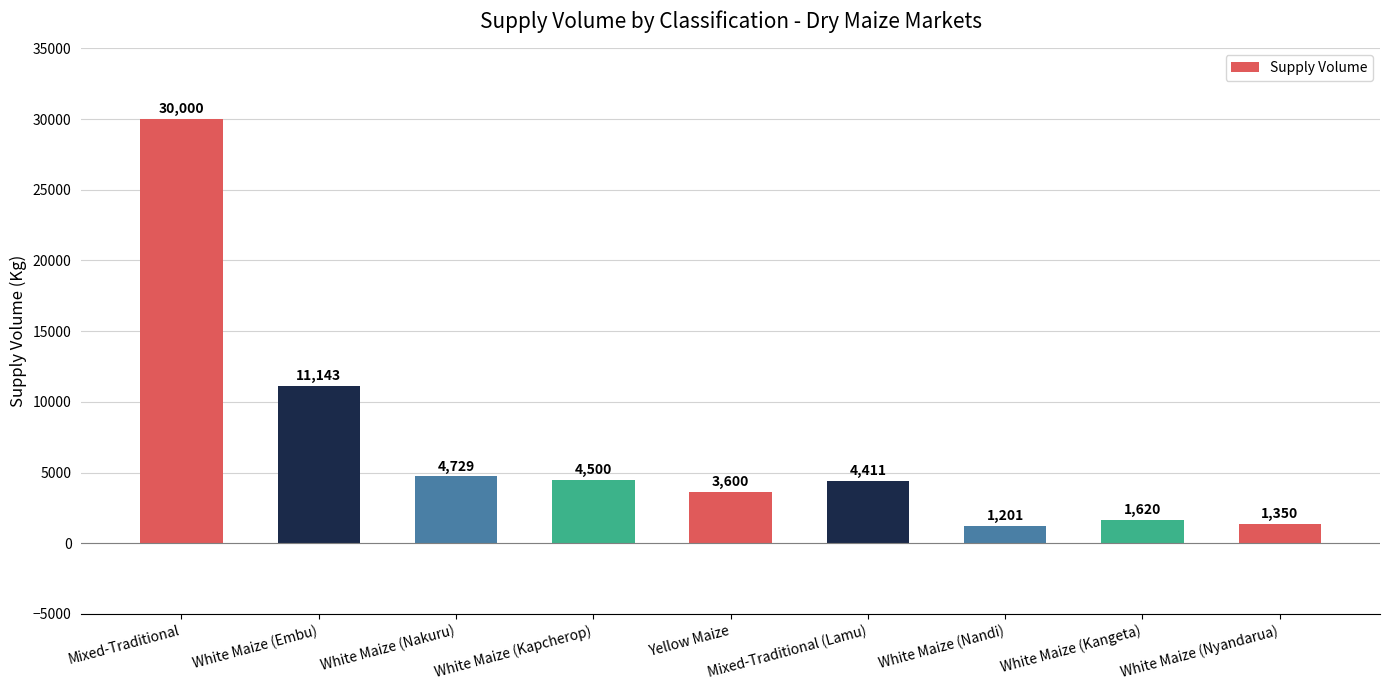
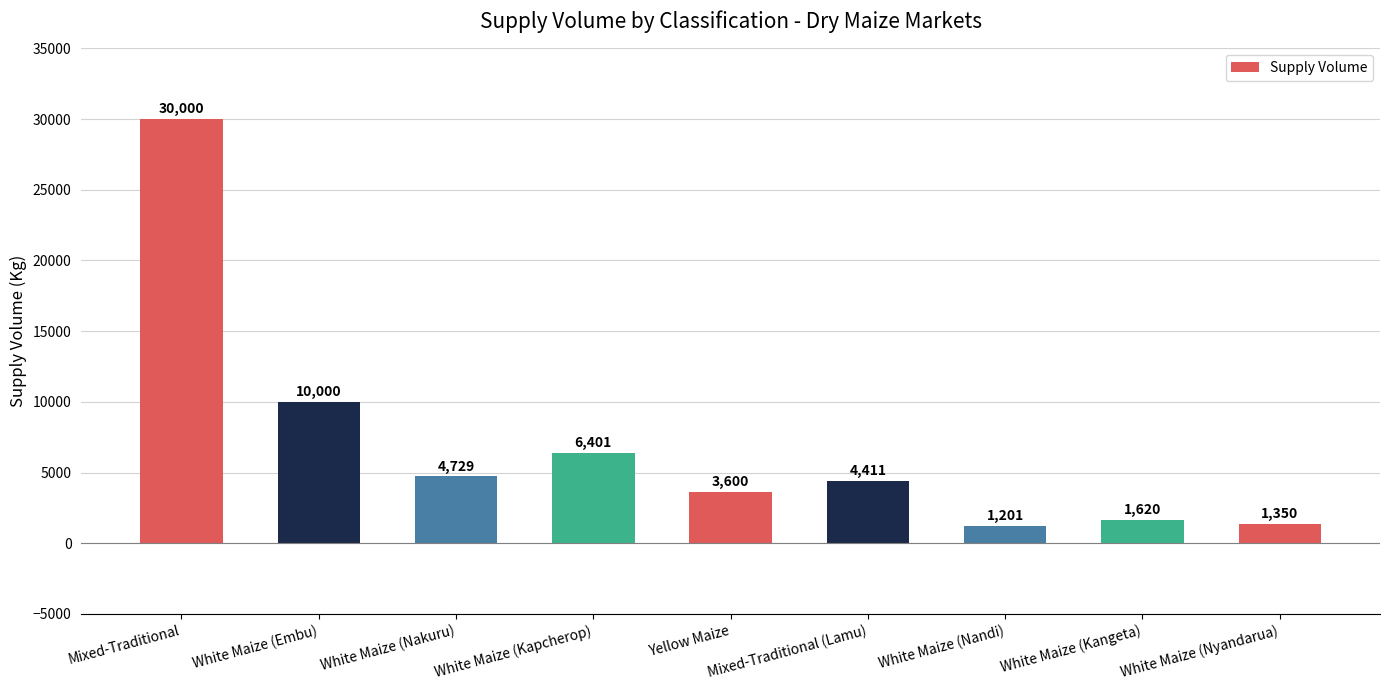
White Maize (Embu): 11,143 -> 10,000
White Maize (Kapcherop): 4,500 -> 6,401
